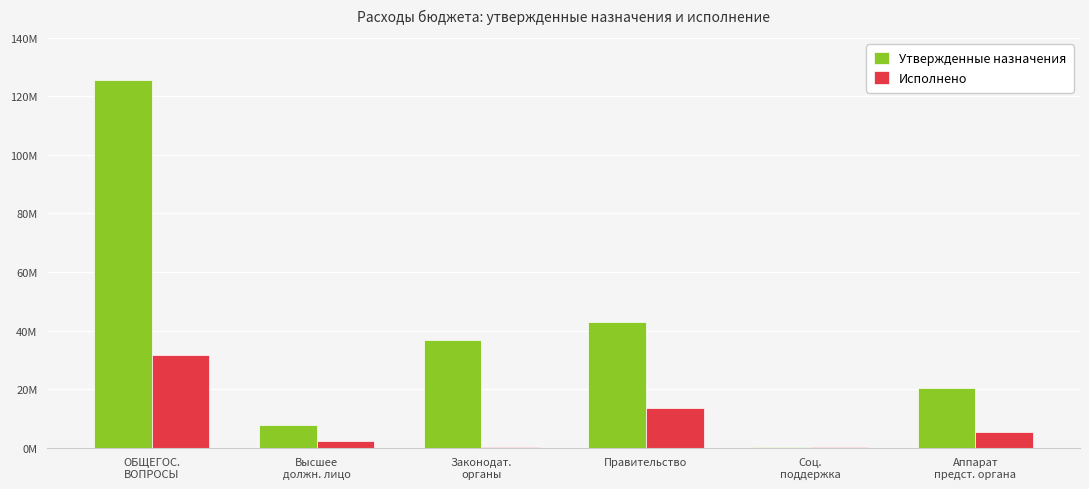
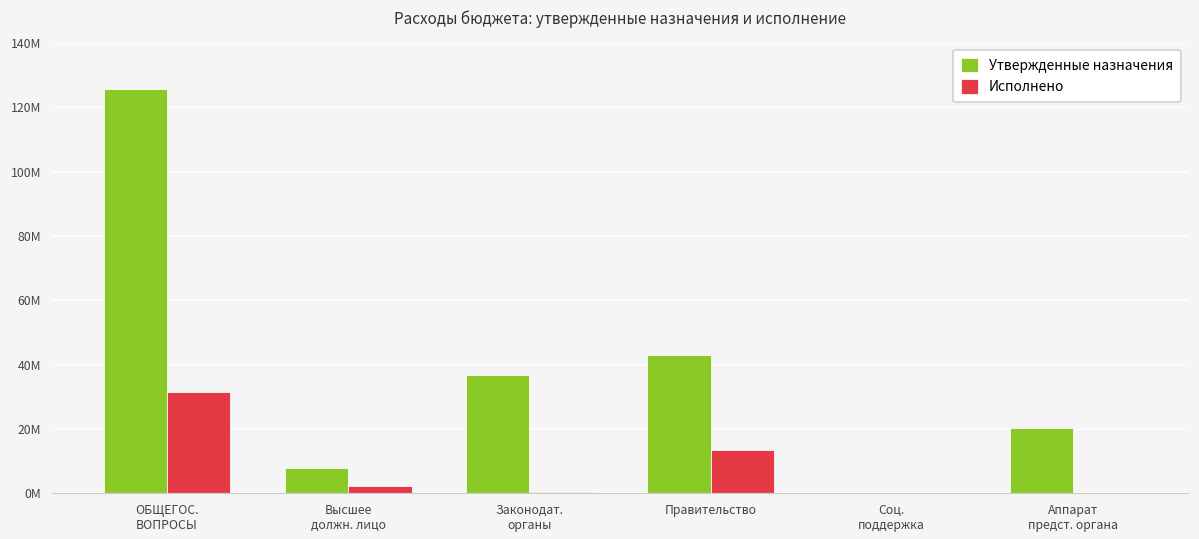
Исполнено, Аппарат предст. органа: 5000000 -> 0
